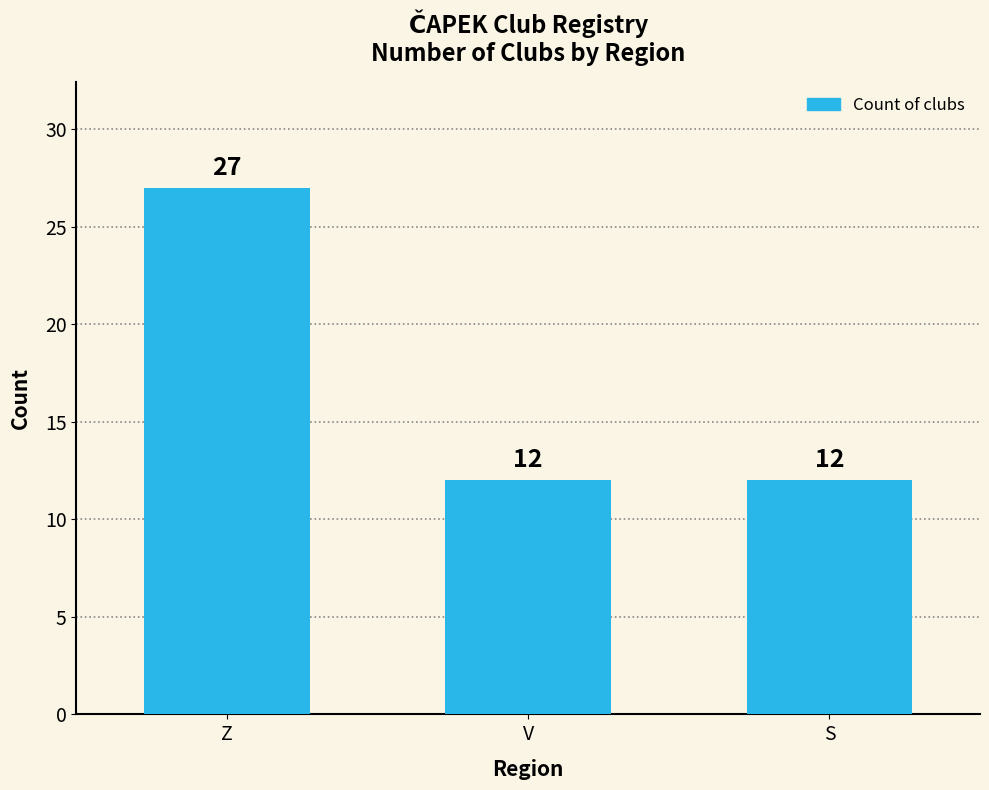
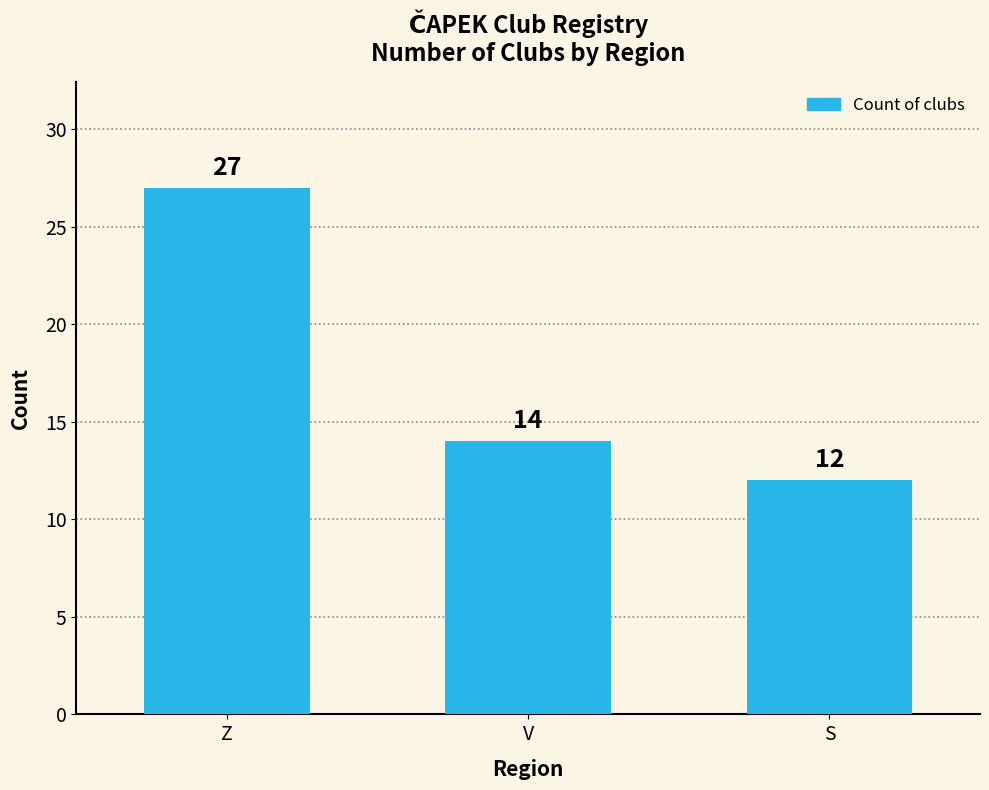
V: 12 -> 14
